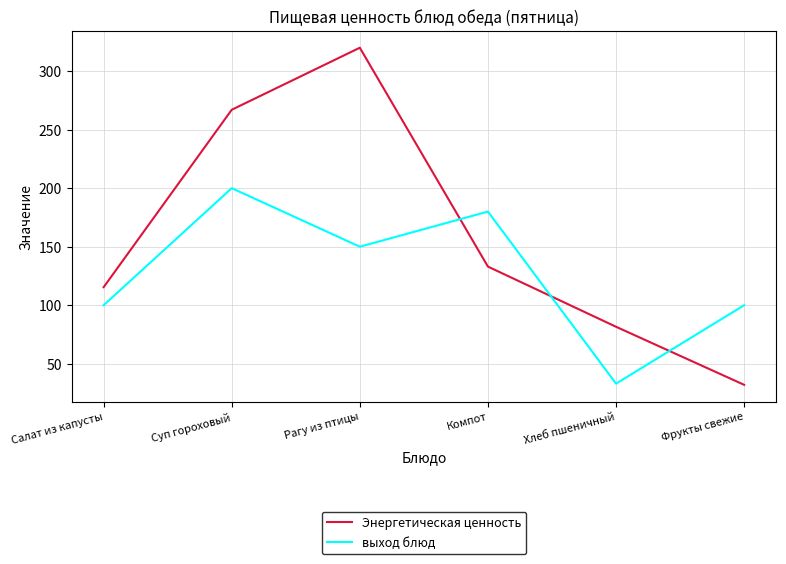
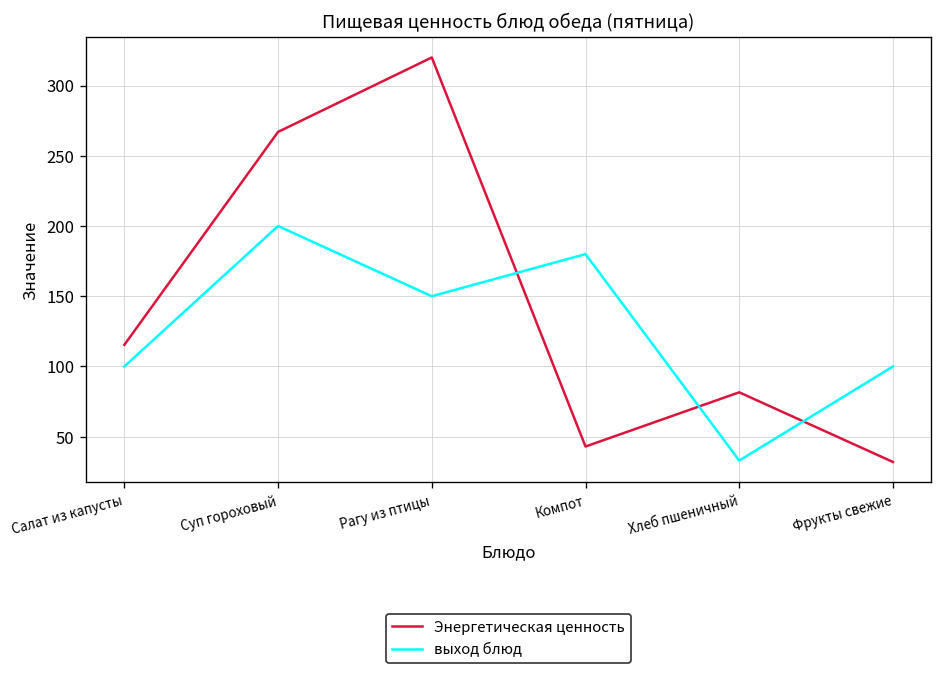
Энергетическая ценность, Компот: 133 -> 43
